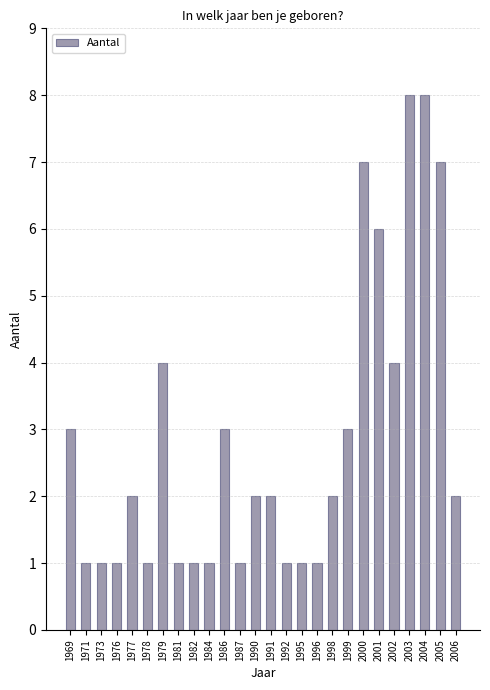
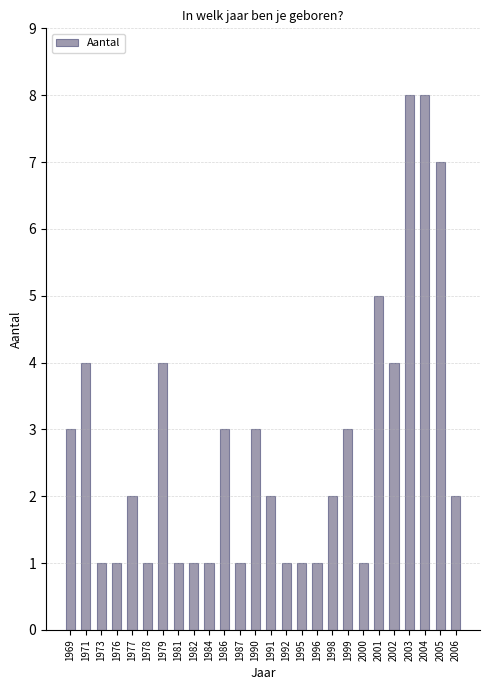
1971: 1 -> 4
1990: 2 -> 3
2000: 7 -> 1
2001: 6 -> 5
